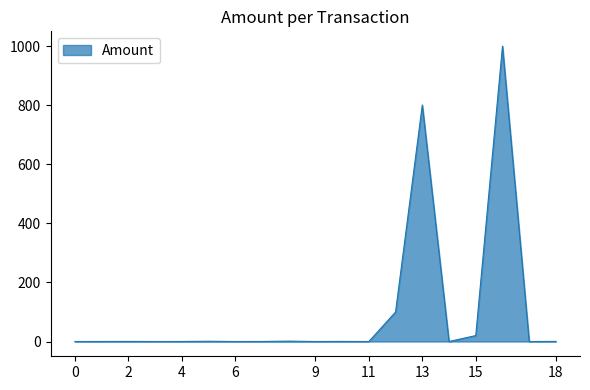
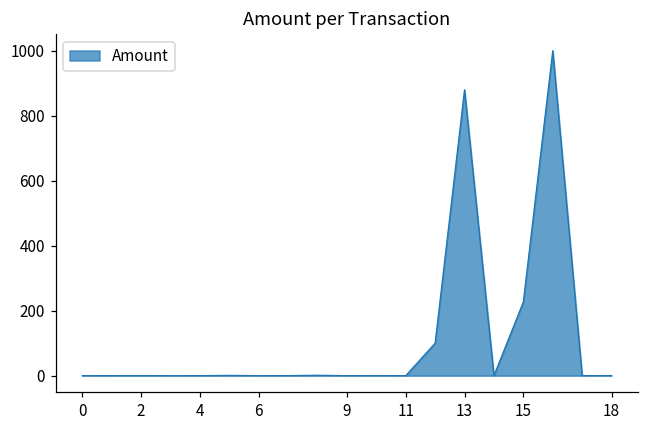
13: 800 -> 880
15: 20 -> 230
